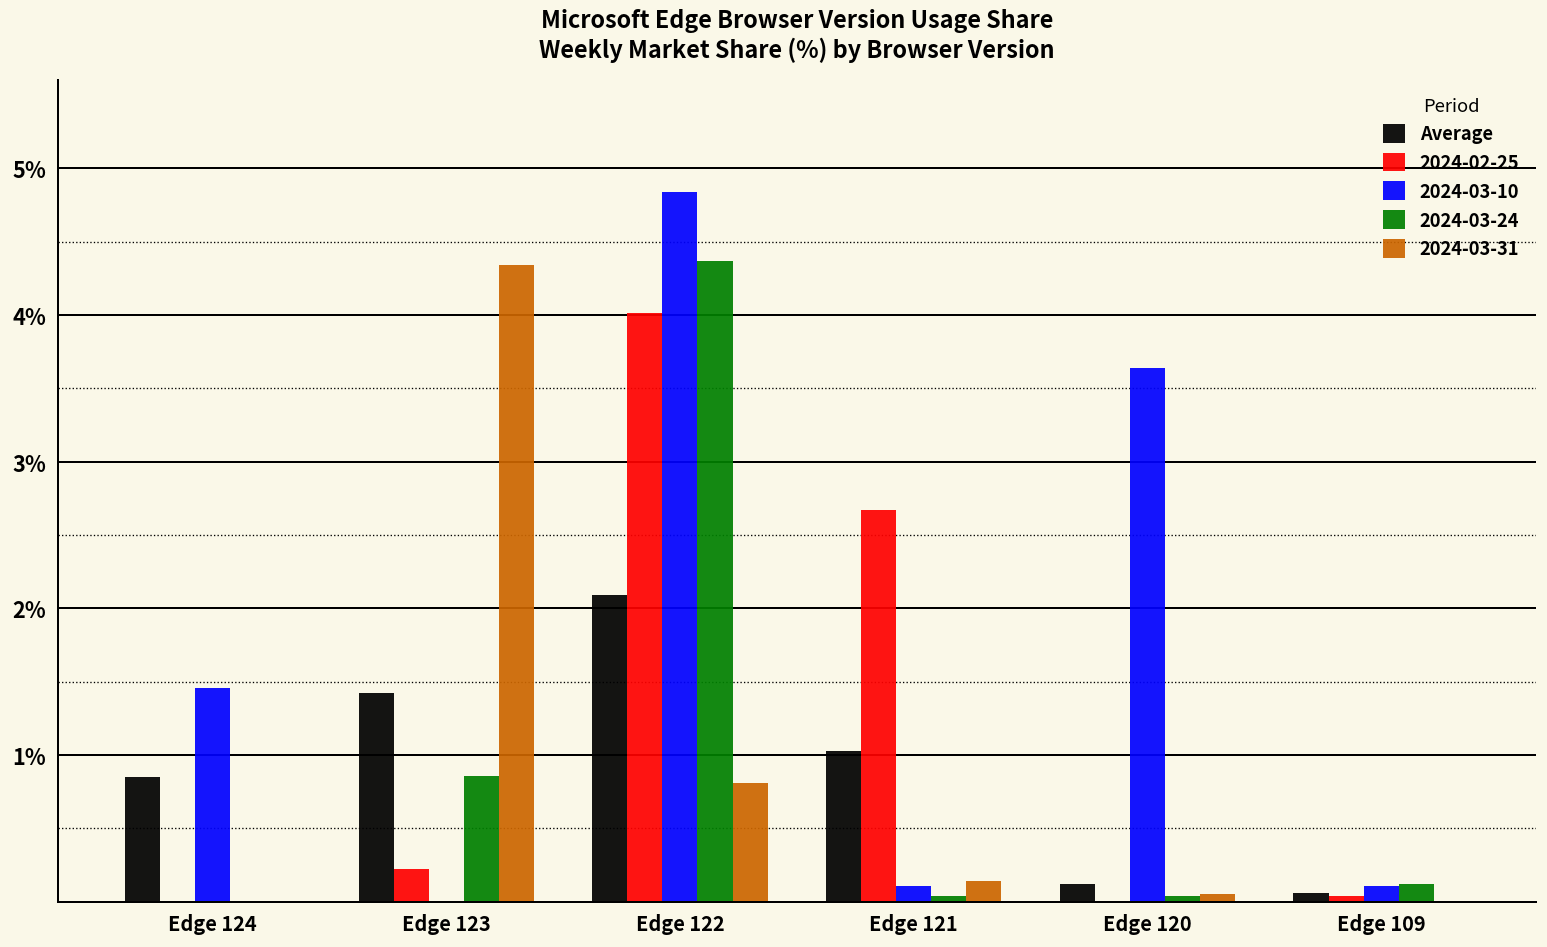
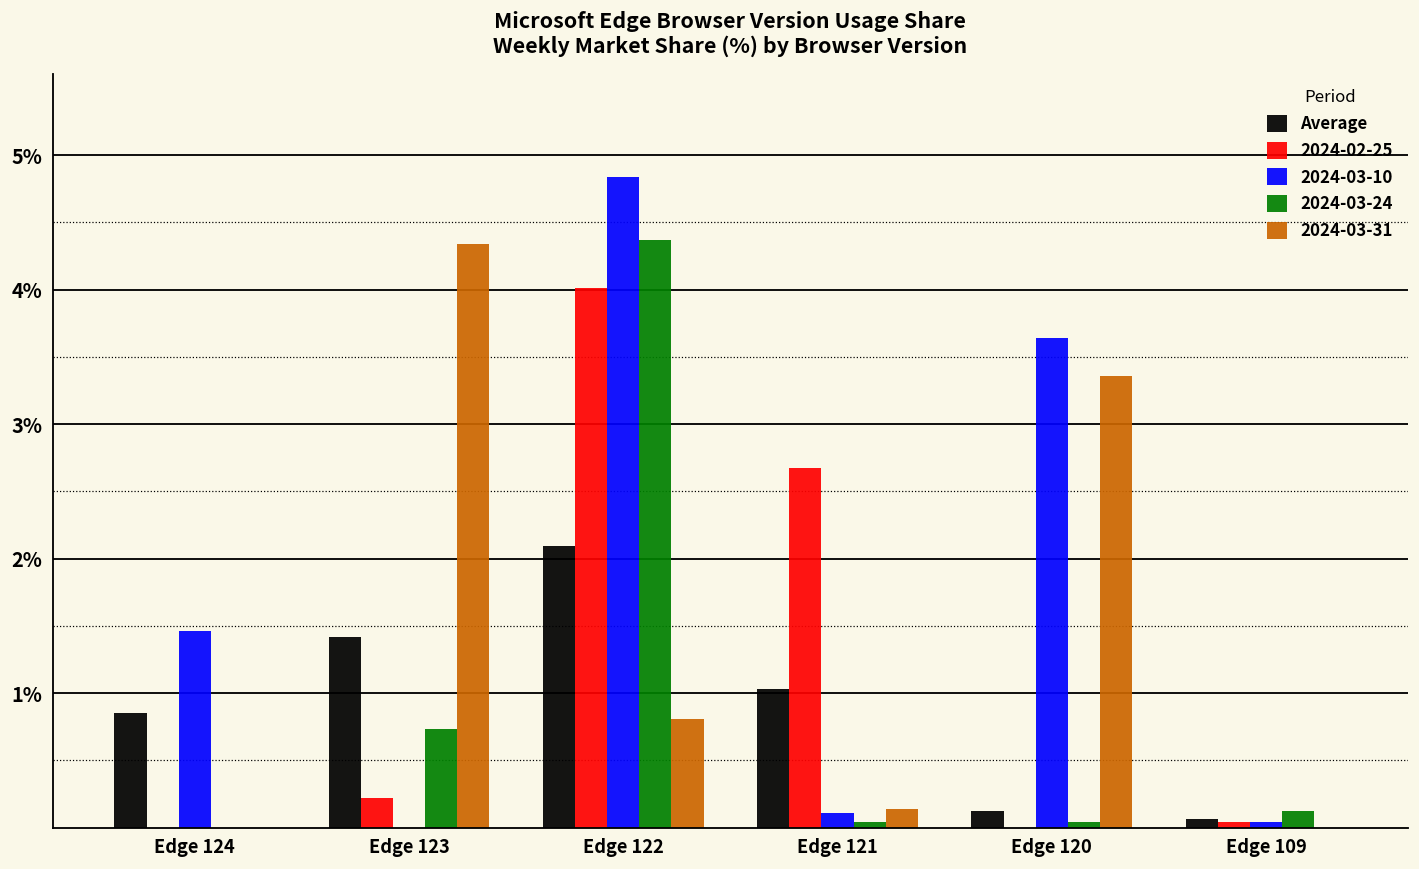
2024-03-24, Edge 123: 0.86% -> 0.73%
2024-03-31, Edge 120: 0.05% -> 3.36%
2024-03-10, Edge 109: 0.11% -> 0.04%
